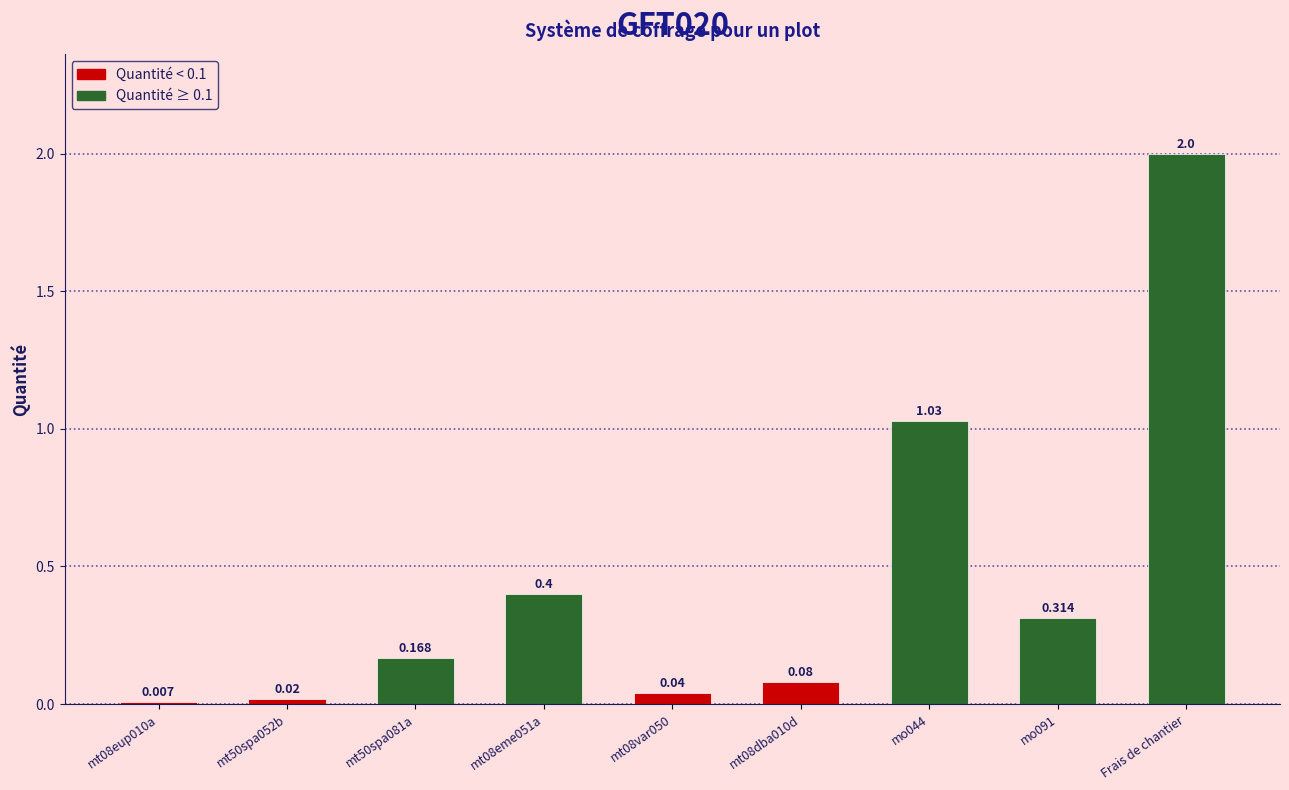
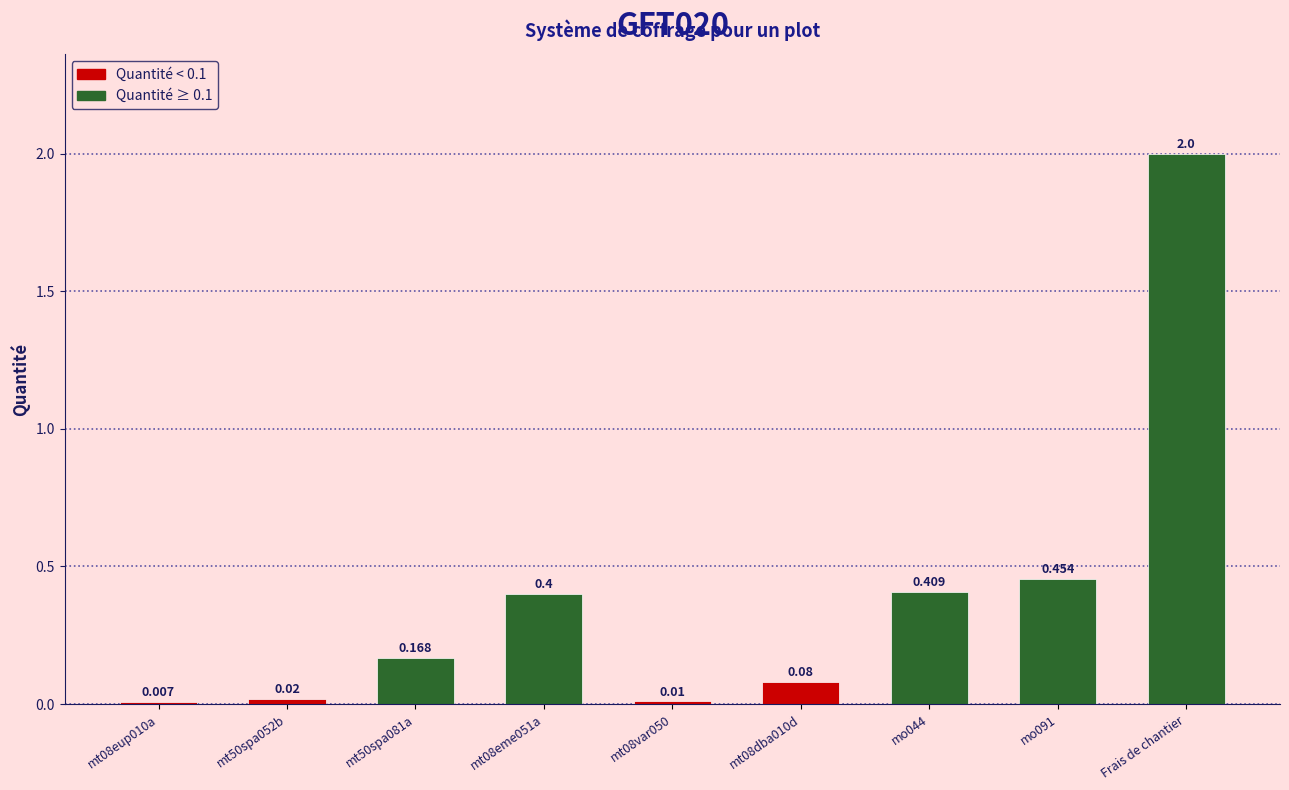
mt08var050: 0.04 -> 0.01
mo044: 1.03 -> 0.409
mo091: 0.314 -> 0.454
